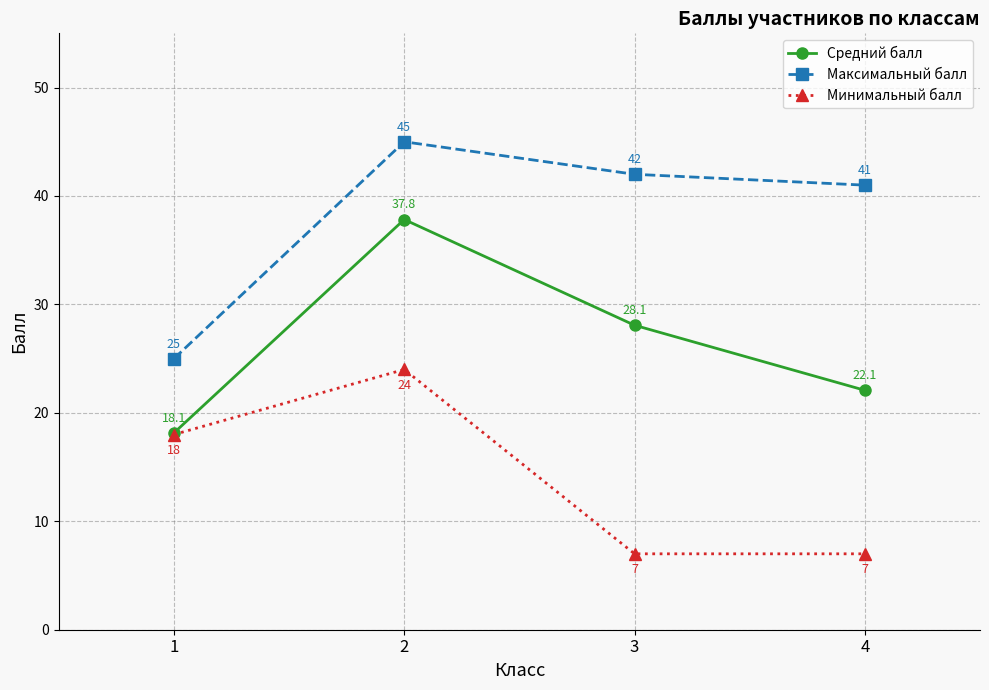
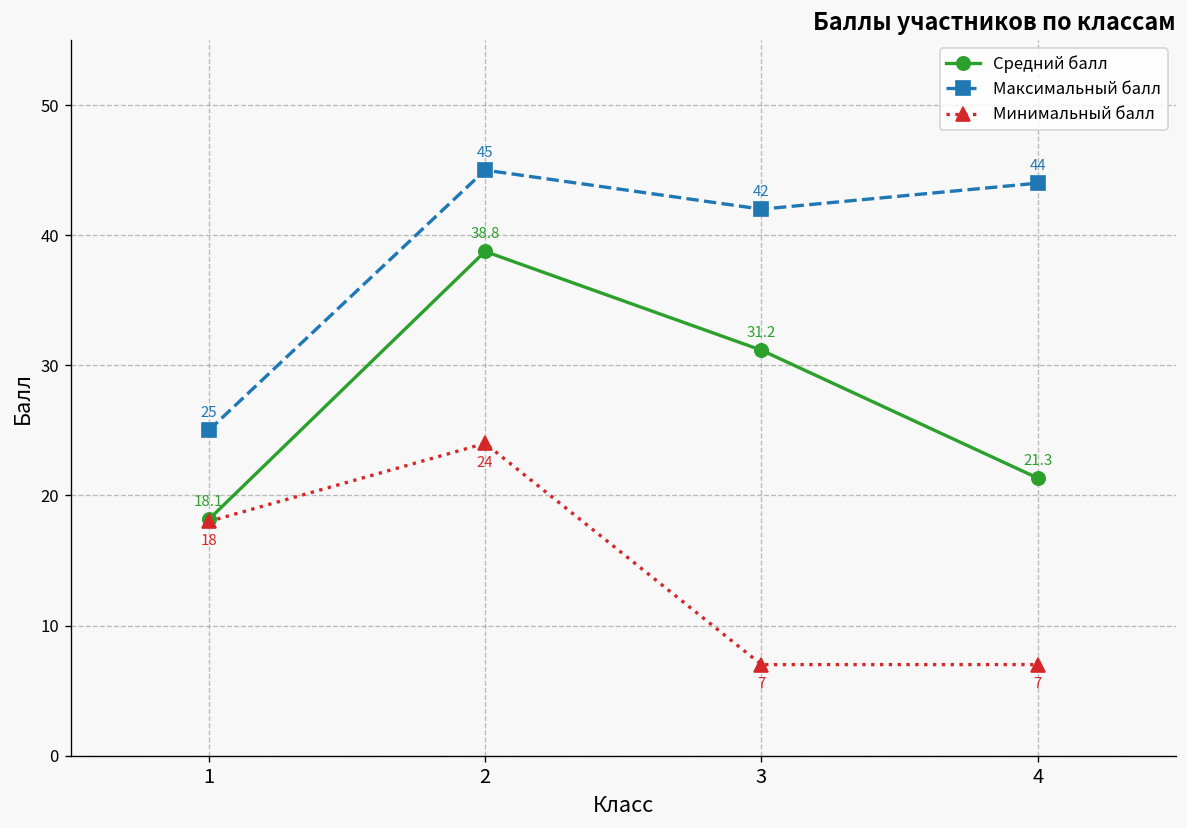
Средний балл, 2: 37.8 -> 38.8
Средний балл, 3: 28.1 -> 31.2
Средний балл, 4: 22.1 -> 21.3
Максимальный балл, 4: 41 -> 44
